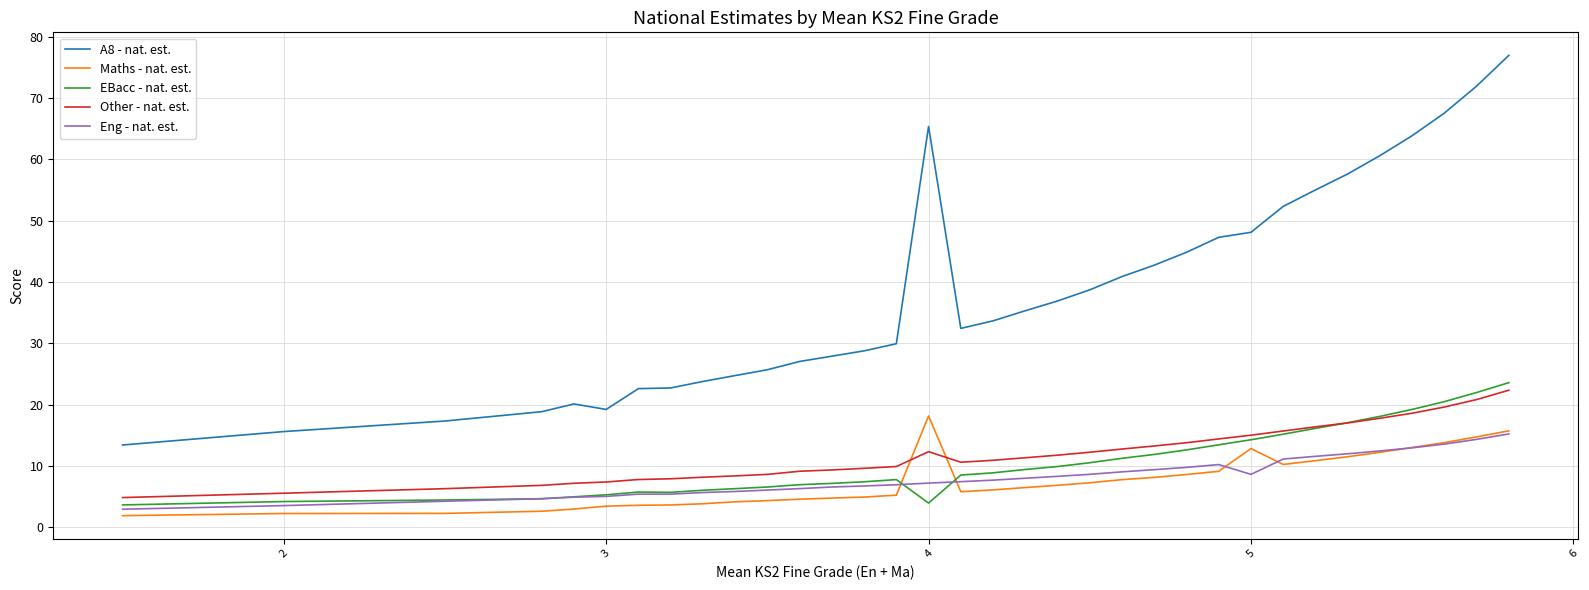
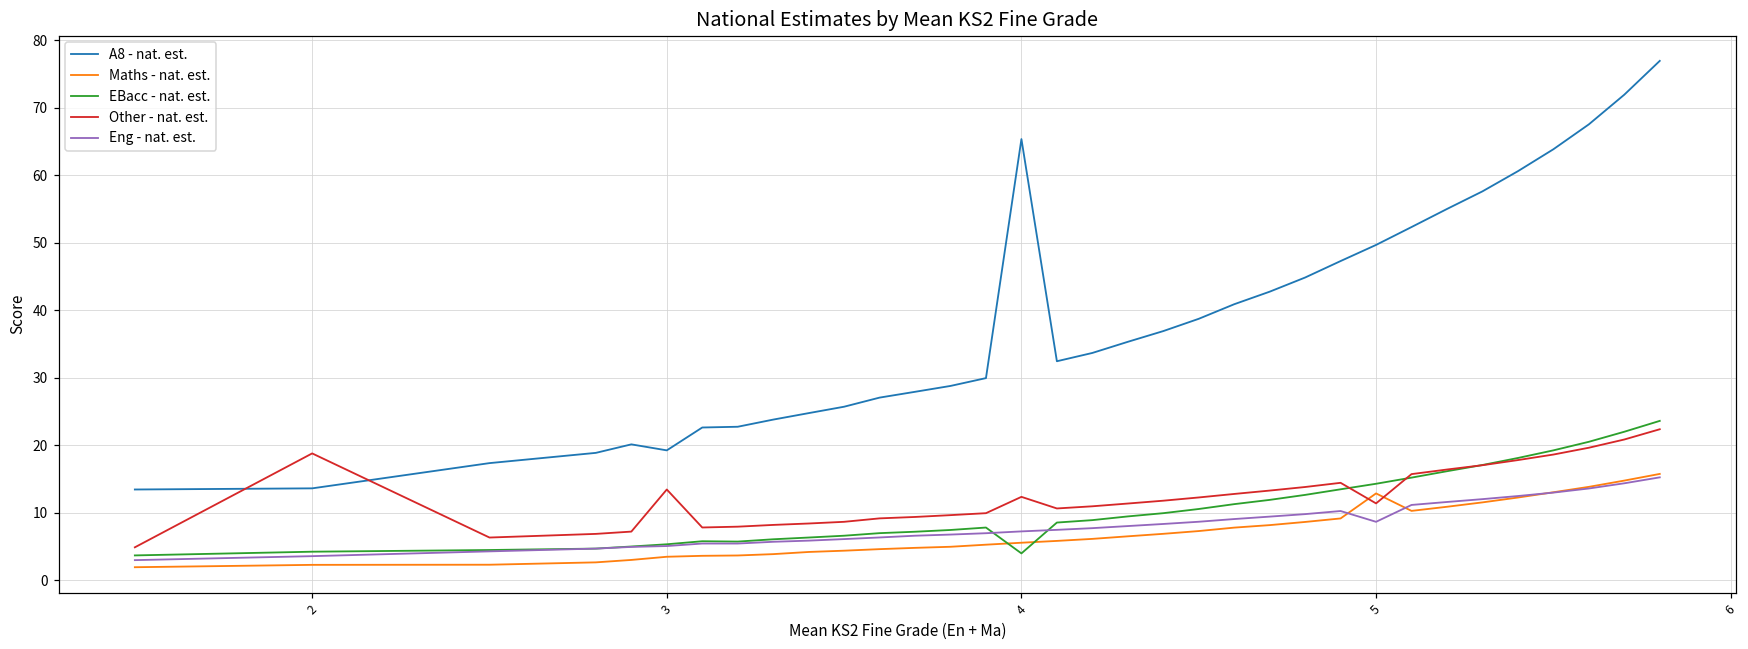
A8 - nat. est., 2: 16 -> 14
Other - nat. est., 2: 6 -> 19
Other - nat. est., 3: 7 -> 13
Maths - nat. est., 4: 18 -> 6
A8 - nat. est., 5: 48 -> 50
Other - nat. est., 5: 15 -> 11
